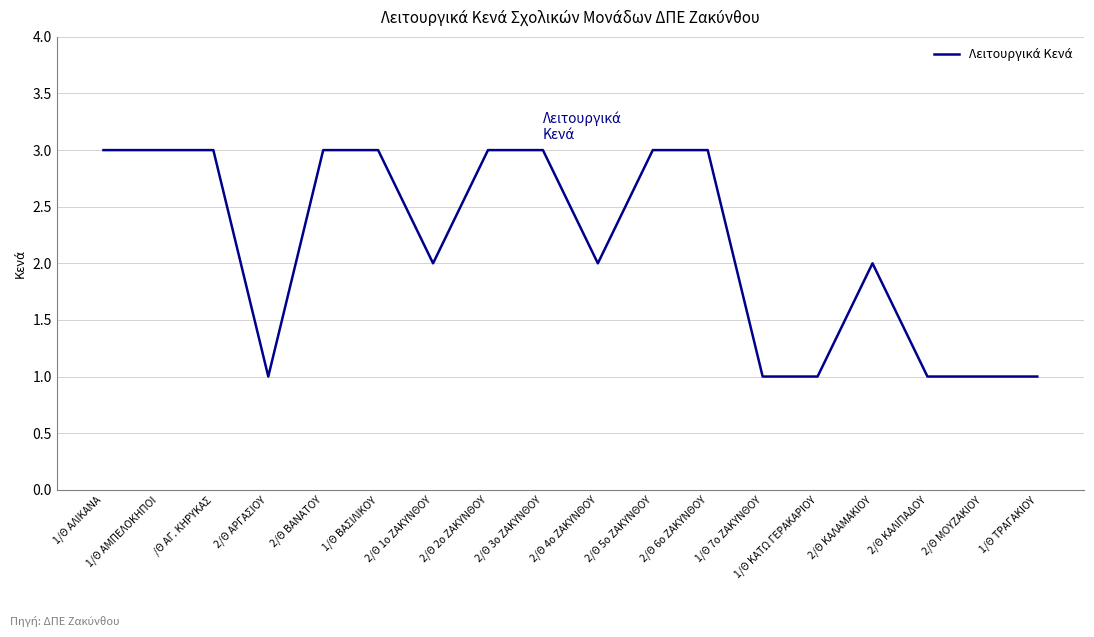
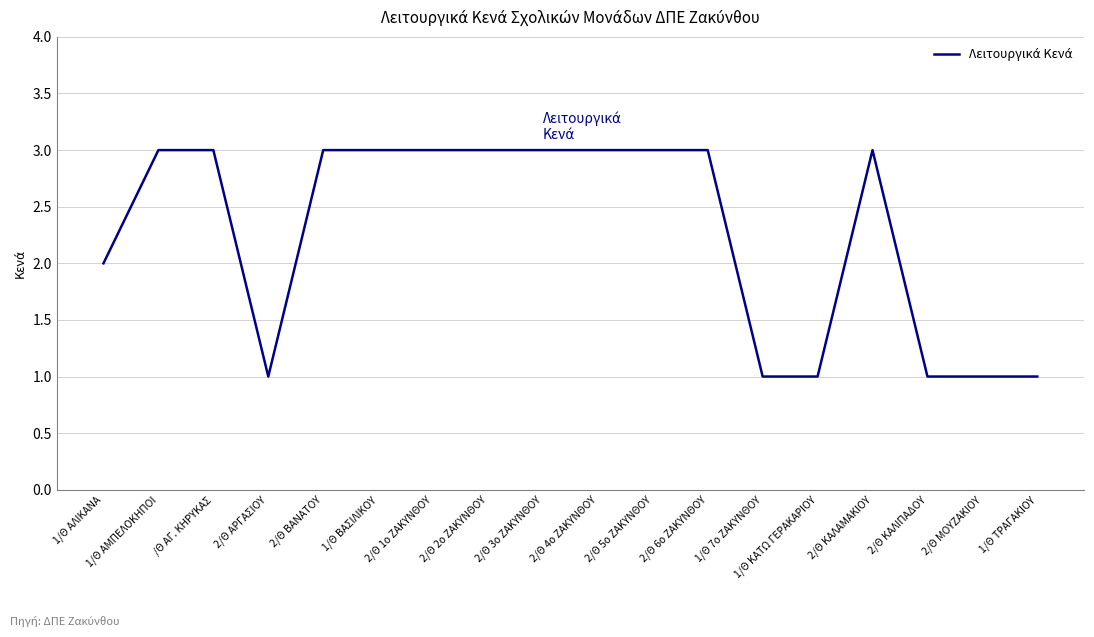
1/Θ ΑΛΙΚΑΝΑ: 3 -> 2
2/Θ 1ο ΖΑΚΥΝΘΟΥ: 2 -> 3
2/Θ 4ο ΖΑΚΥΝΘΟΥ: 2 -> 3
2/Θ ΚΑΛΑΜΑΚΙΟΥ: 2 -> 3
